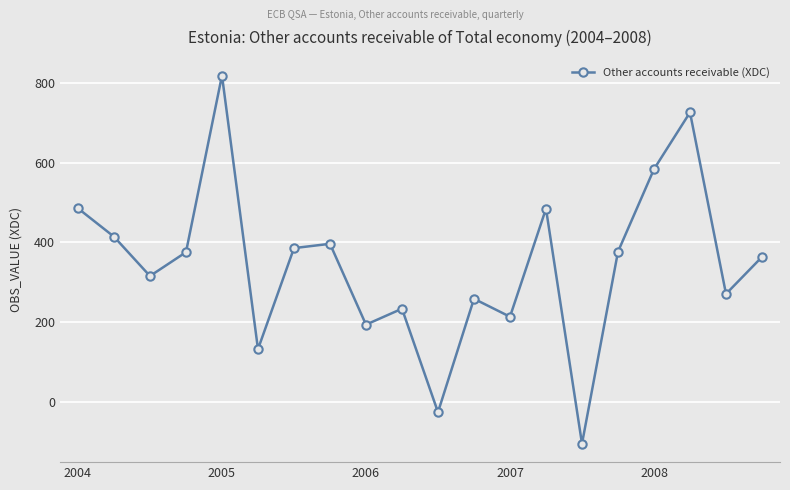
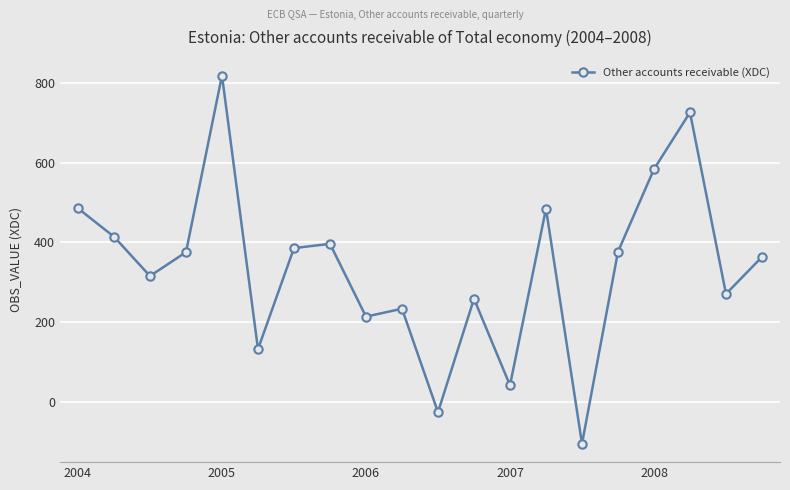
2006: 190 -> 210
2007: 210 -> 40
